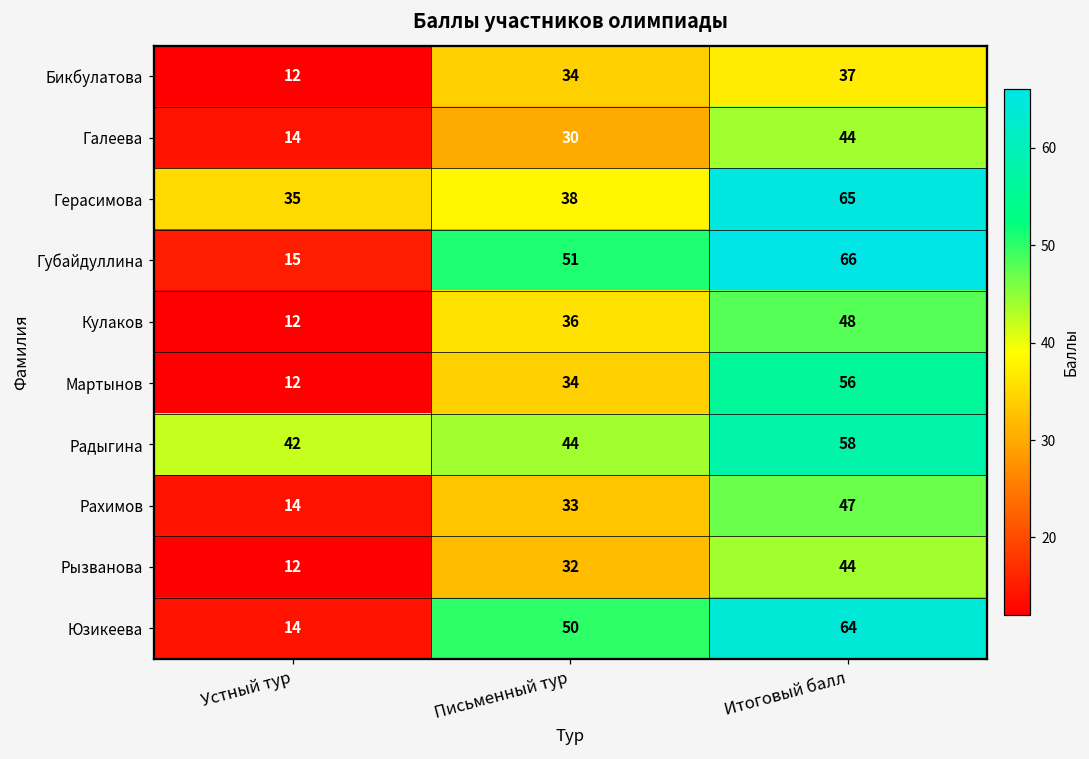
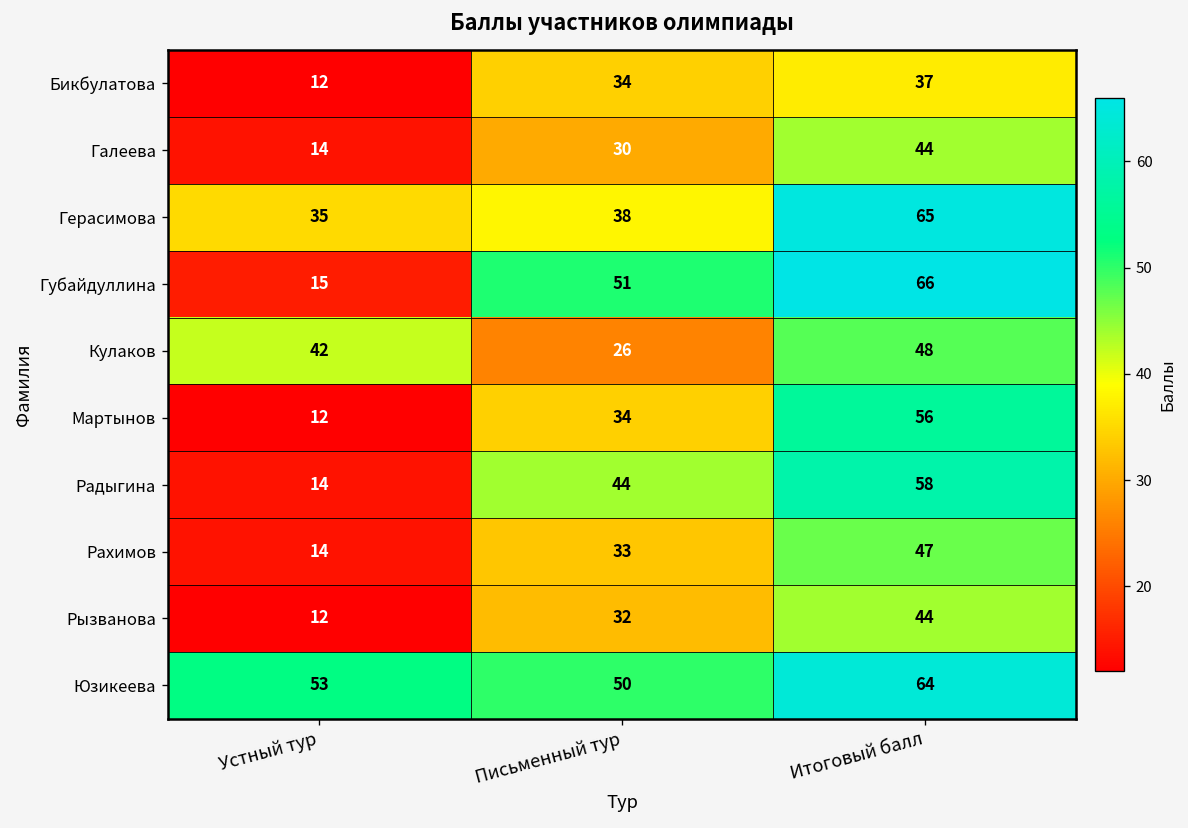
Кулаков, Устный тур: 12 -> 42
Кулаков, Письменный тур: 36 -> 26
Радыгина, Устный тур: 42 -> 14
Юзикеева, Устный тур: 14 -> 53
